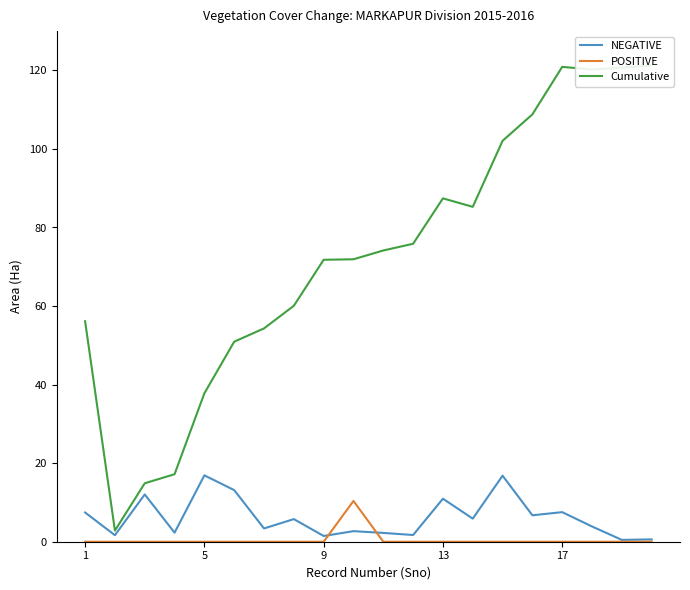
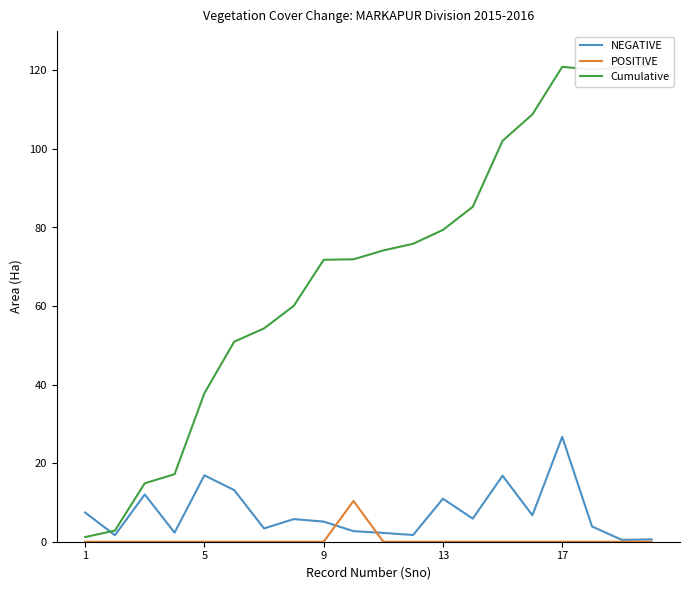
Cumulative, 1: 56 -> 1
NEGATIVE, 9: 1 -> 5
Cumulative, 13: 87 -> 79
NEGATIVE, 17: 8 -> 27
